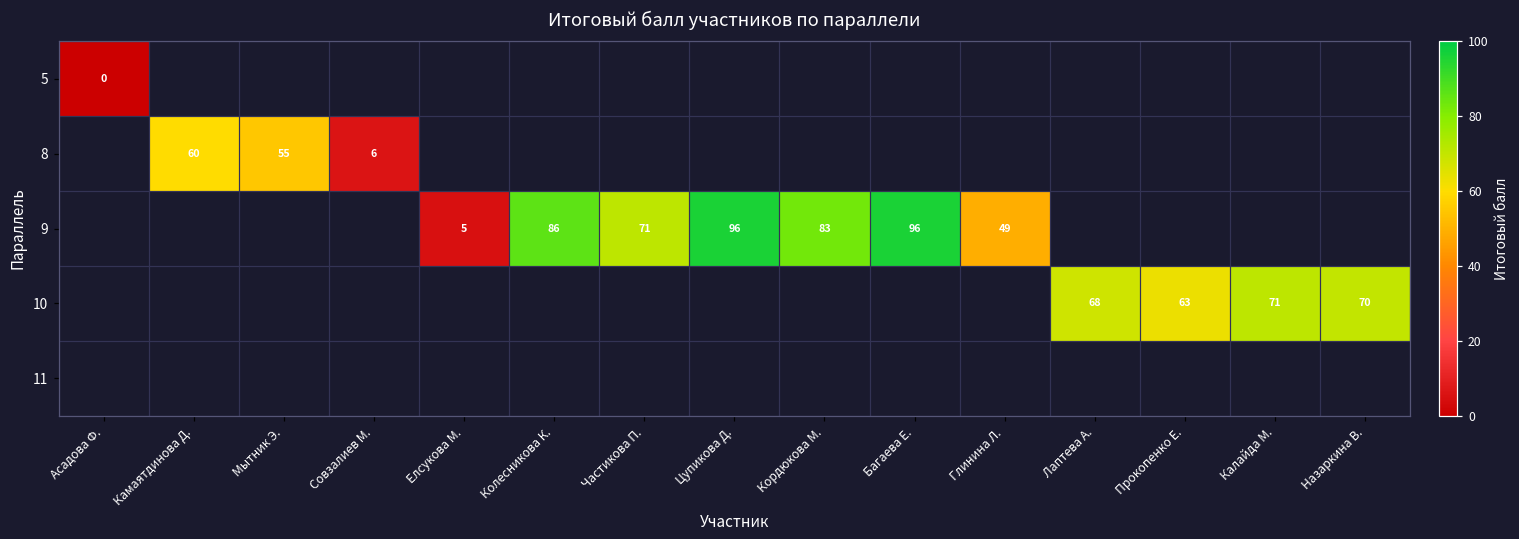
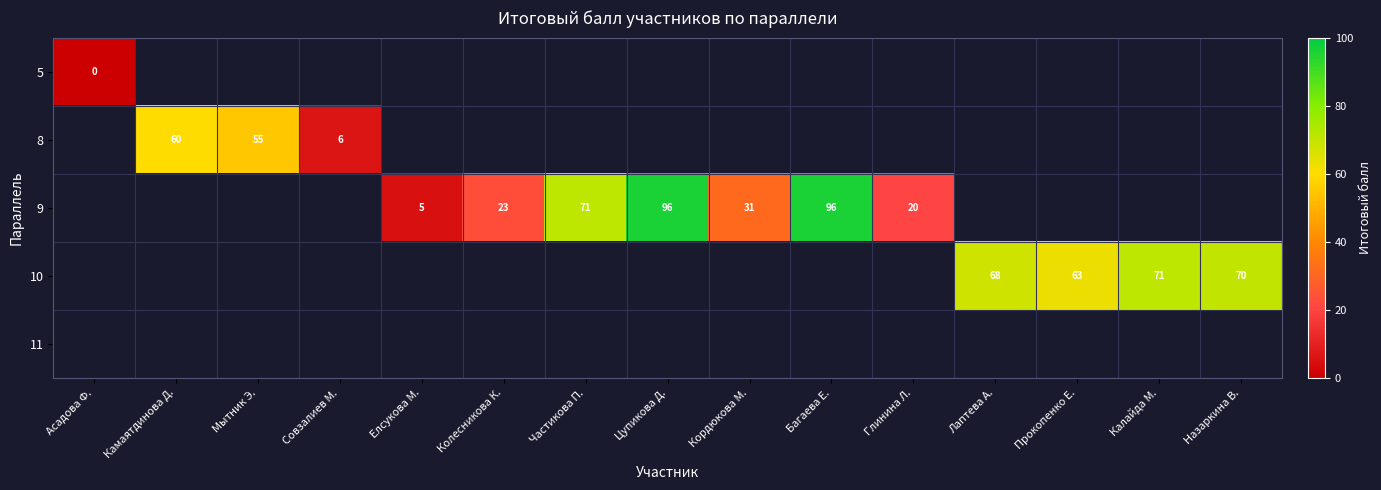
9, Колесникова К.: 86 -> 23
9, Кордюкова М.: 83 -> 31
9, Глинина Л.: 49 -> 20
